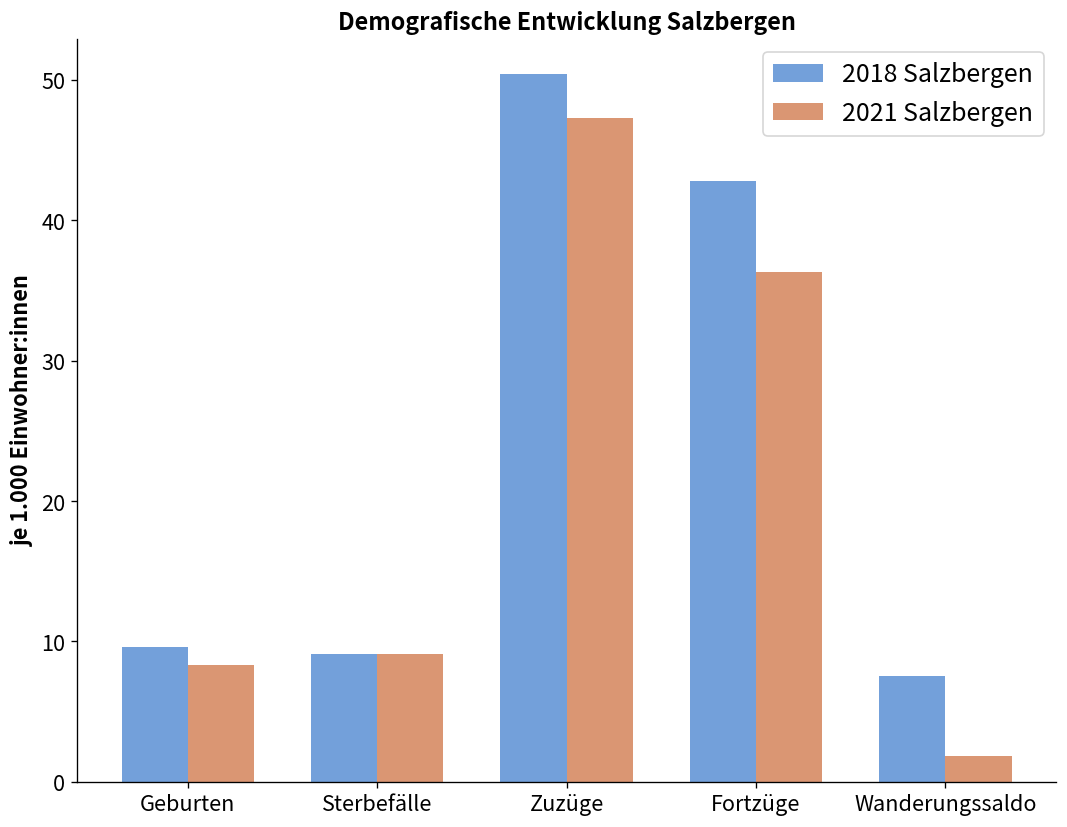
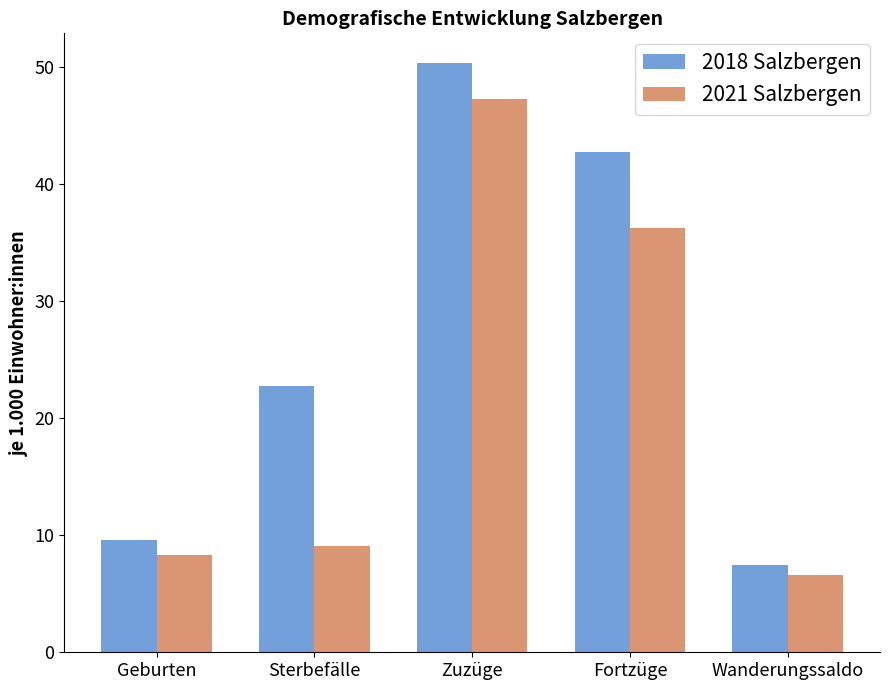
2018 Salzbergen, Sterbefälle: 9.1 -> 22.8
2021 Salzbergen, Wanderungssaldo: 1.8 -> 6.6
